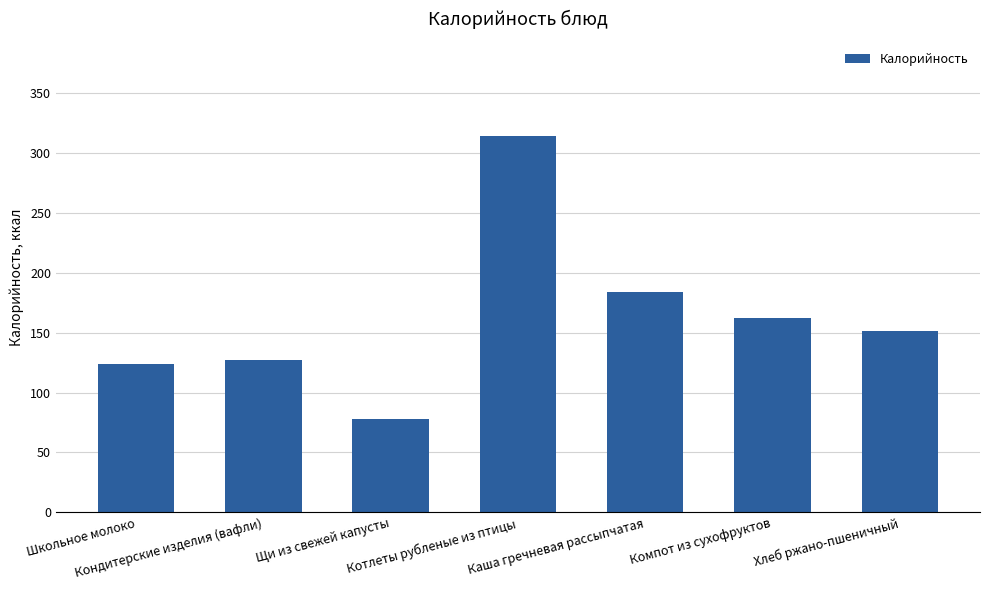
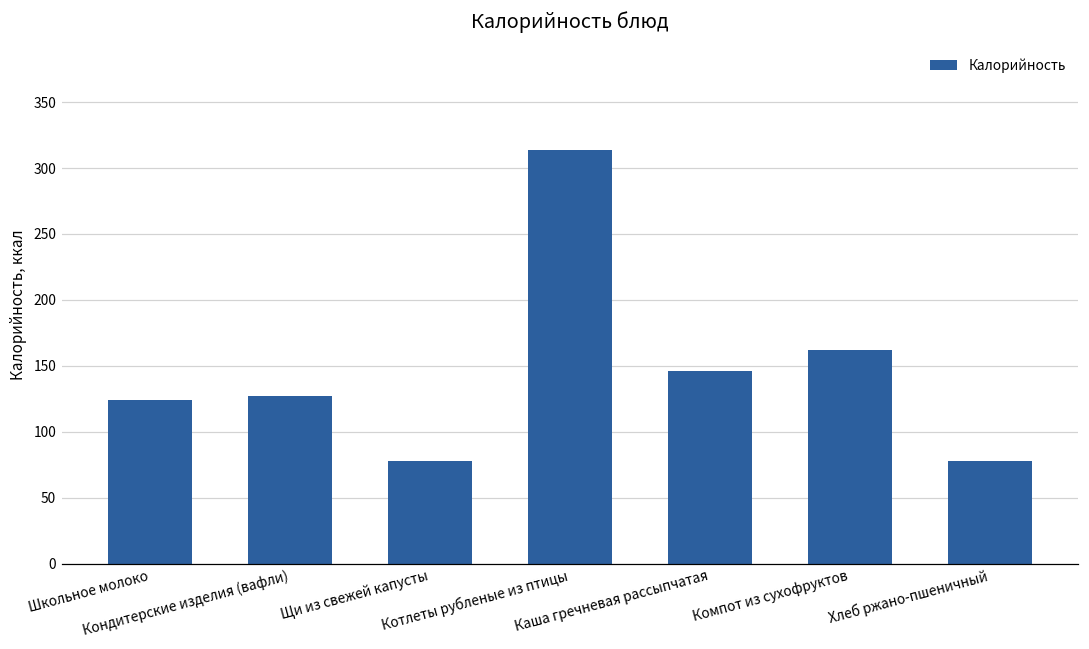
Каша гречневая рассыпчатая: 184 -> 146
Хлеб ржано-пшеничный: 151 -> 78
